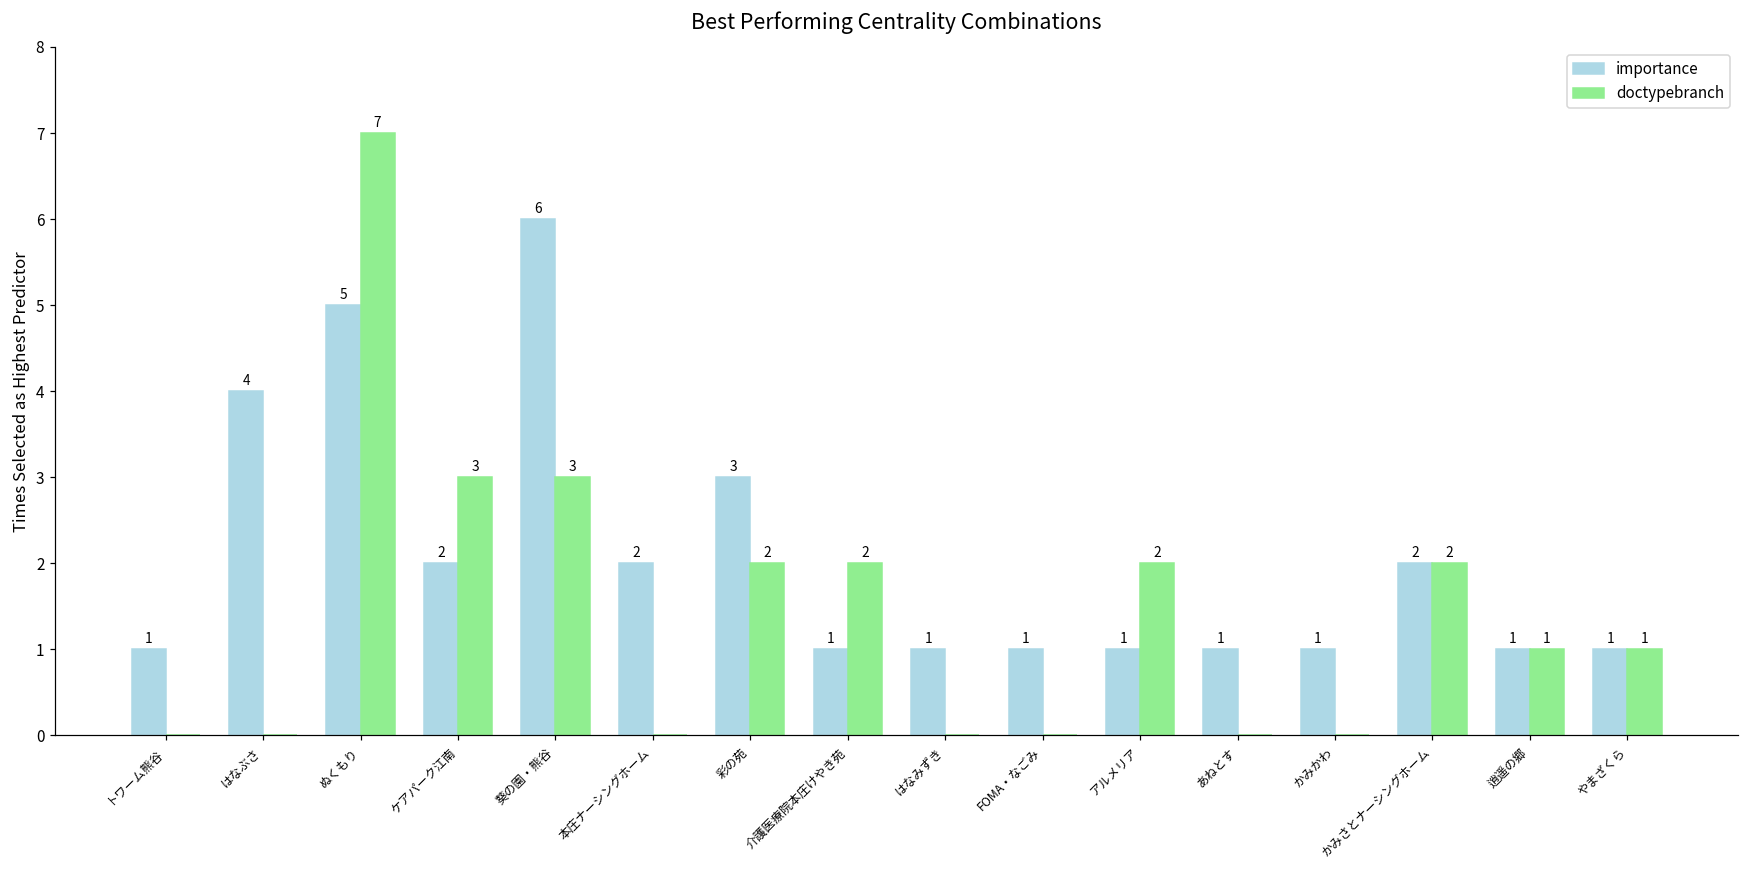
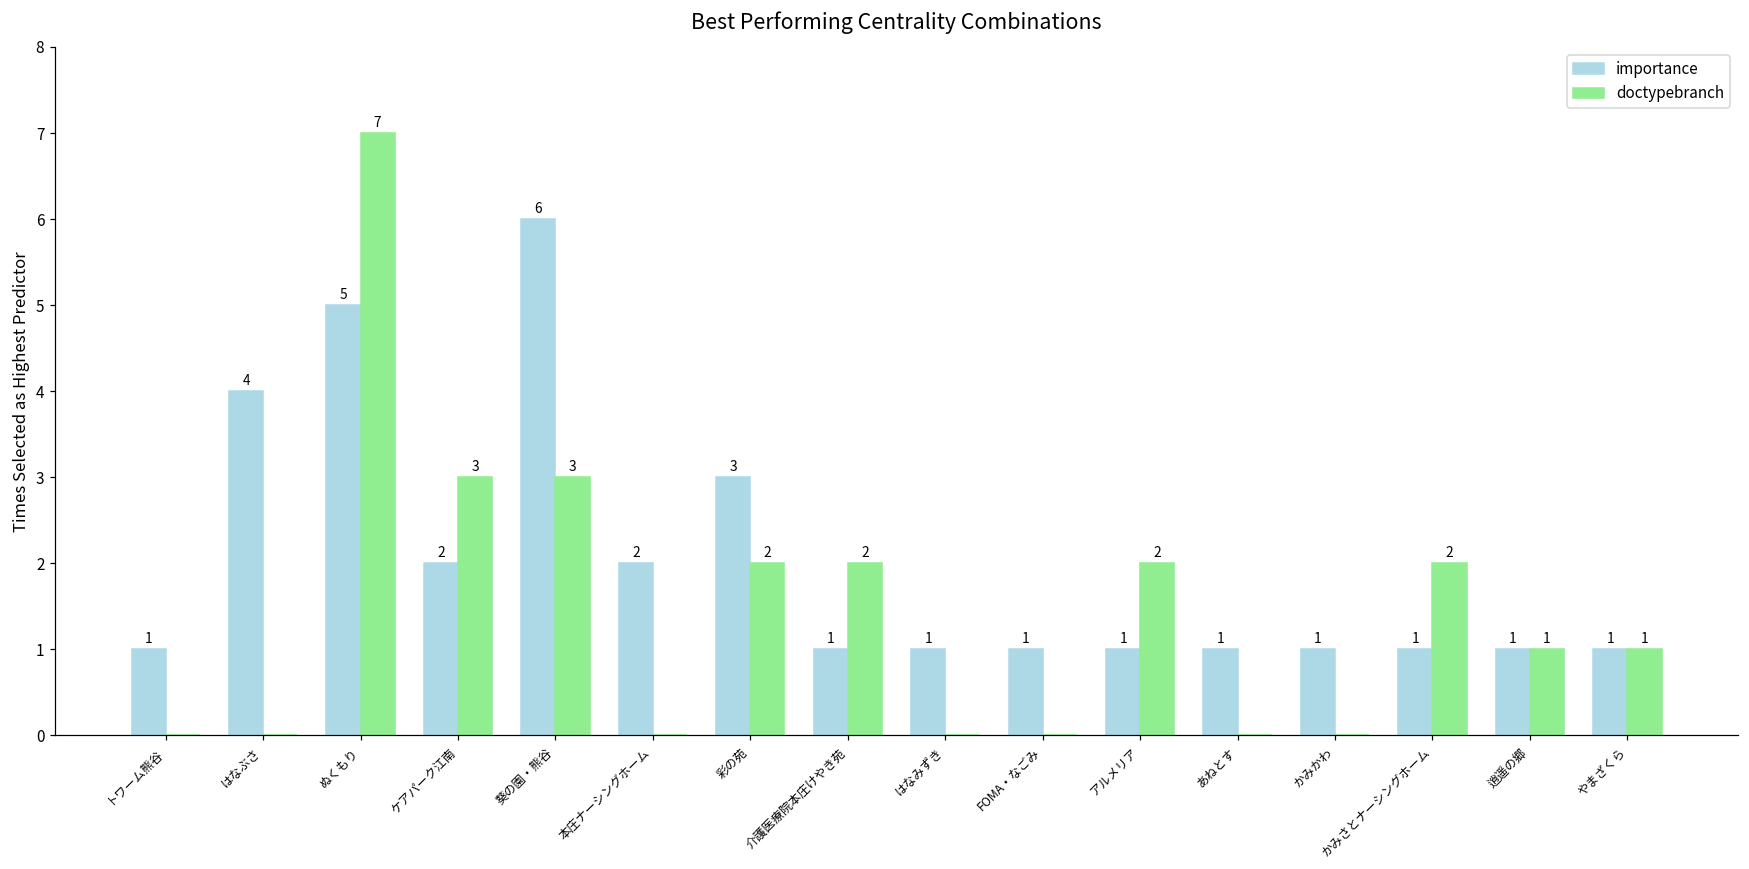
importance, かみさとナーシングホーム: 2 -> 1
